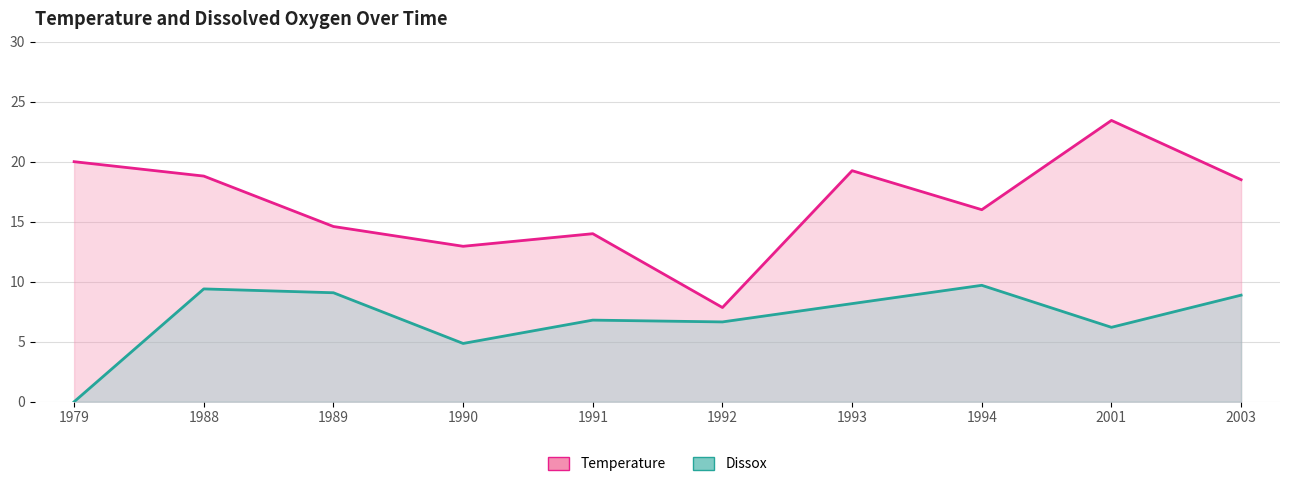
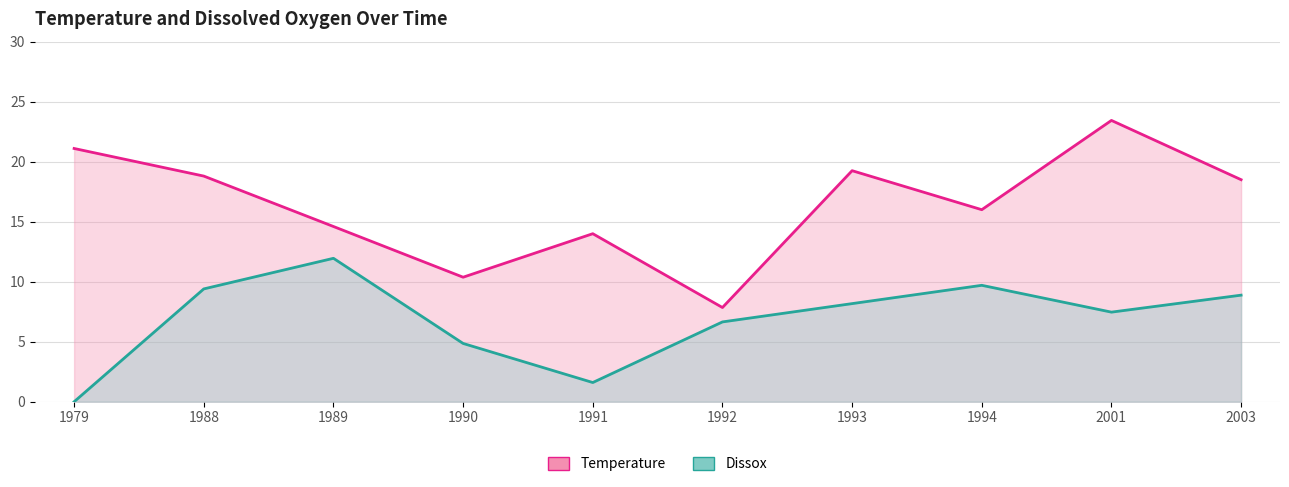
Temperature, 1979: 20.0 -> 21.1
Dissox, 1989: 9.1 -> 12.0
Temperature, 1990: 13.0 -> 10.4
Dissox, 1991: 6.8 -> 1.6
Dissox, 2001: 6.2 -> 7.5
